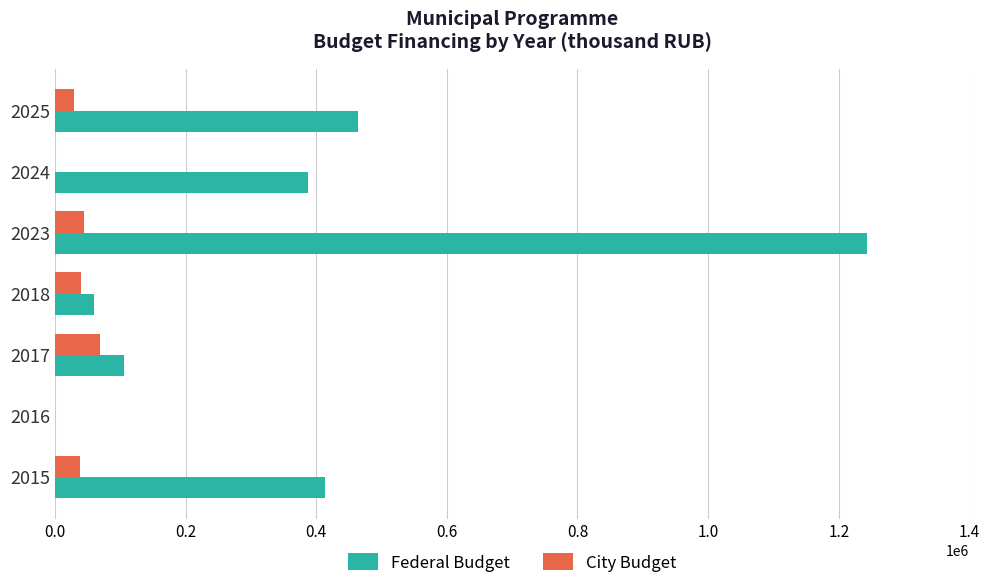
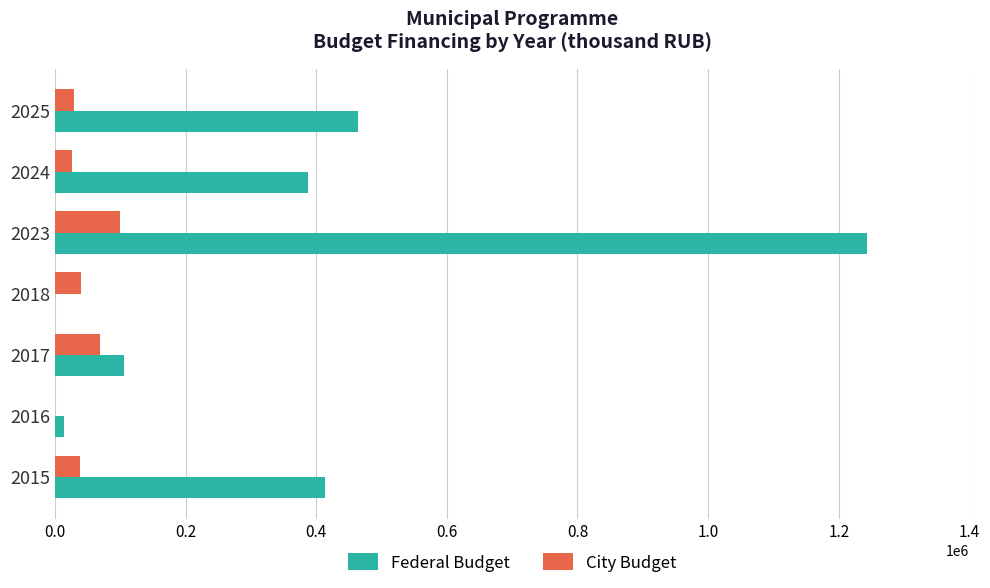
City Budget, 2024: 0 -> 30000
City Budget, 2023: 40000 -> 100000
Federal Budget, 2018: 60000 -> 0
Federal Budget, 2016: 0 -> 10000
